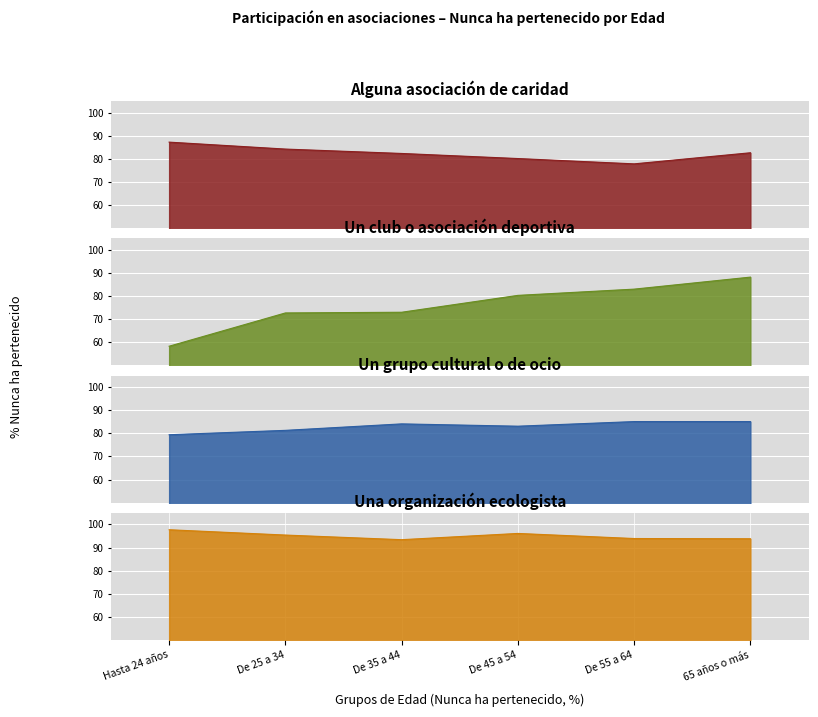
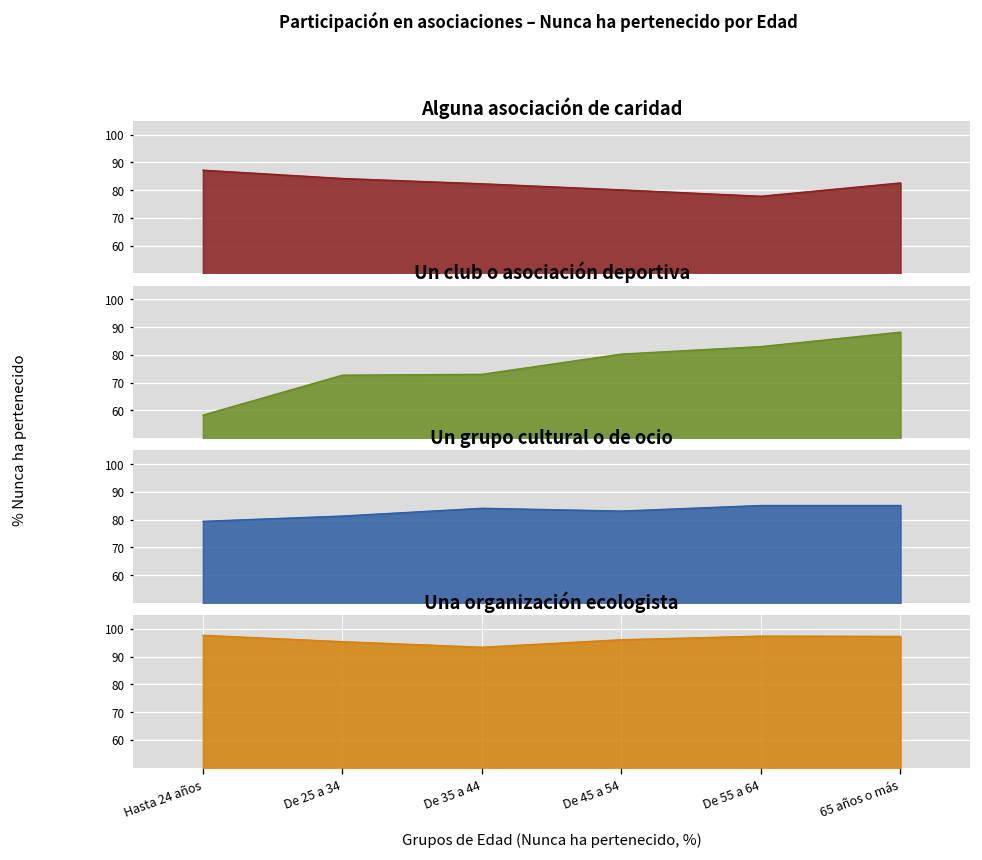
Una organización ecologista, De 55 a 64: 94 -> 97
Una organización ecologista, 65 años o más: 94 -> 97
